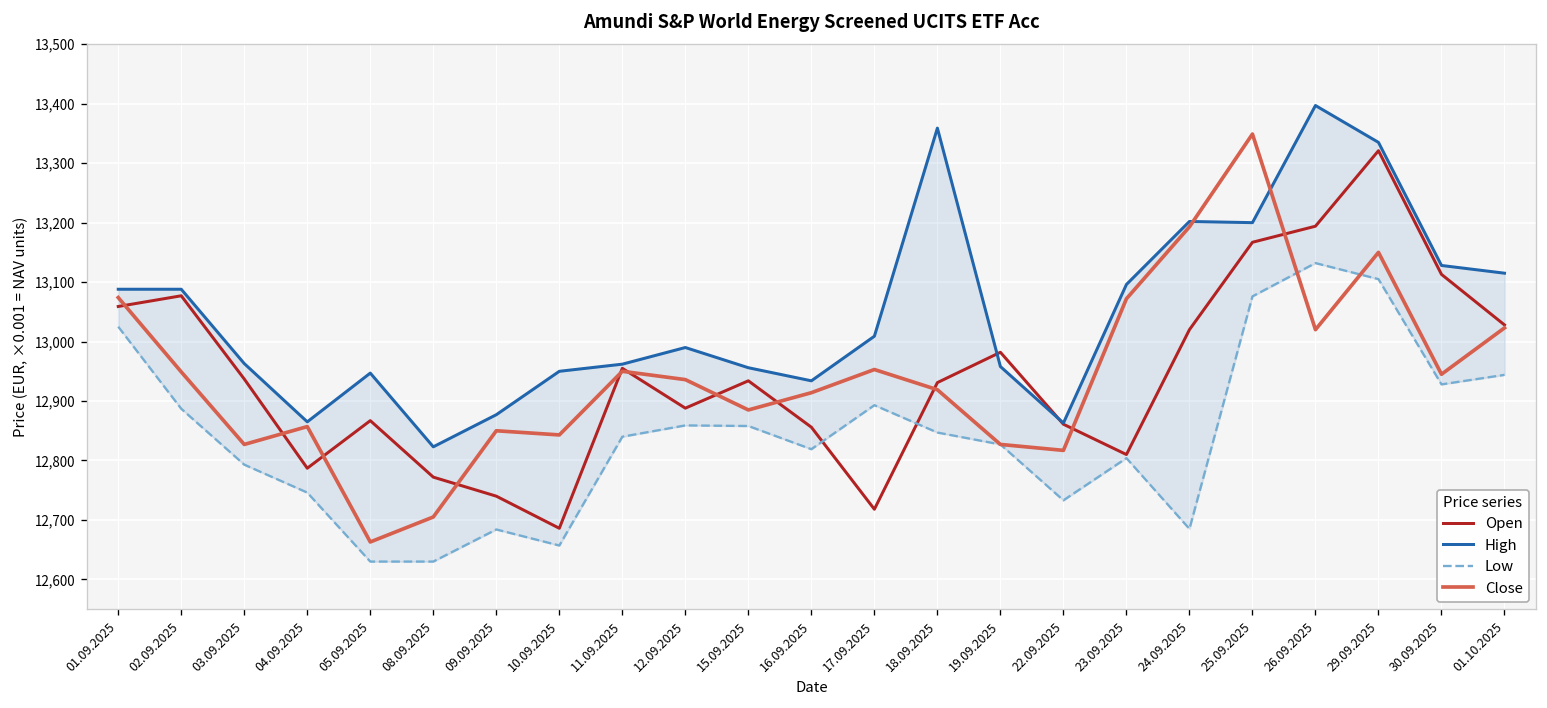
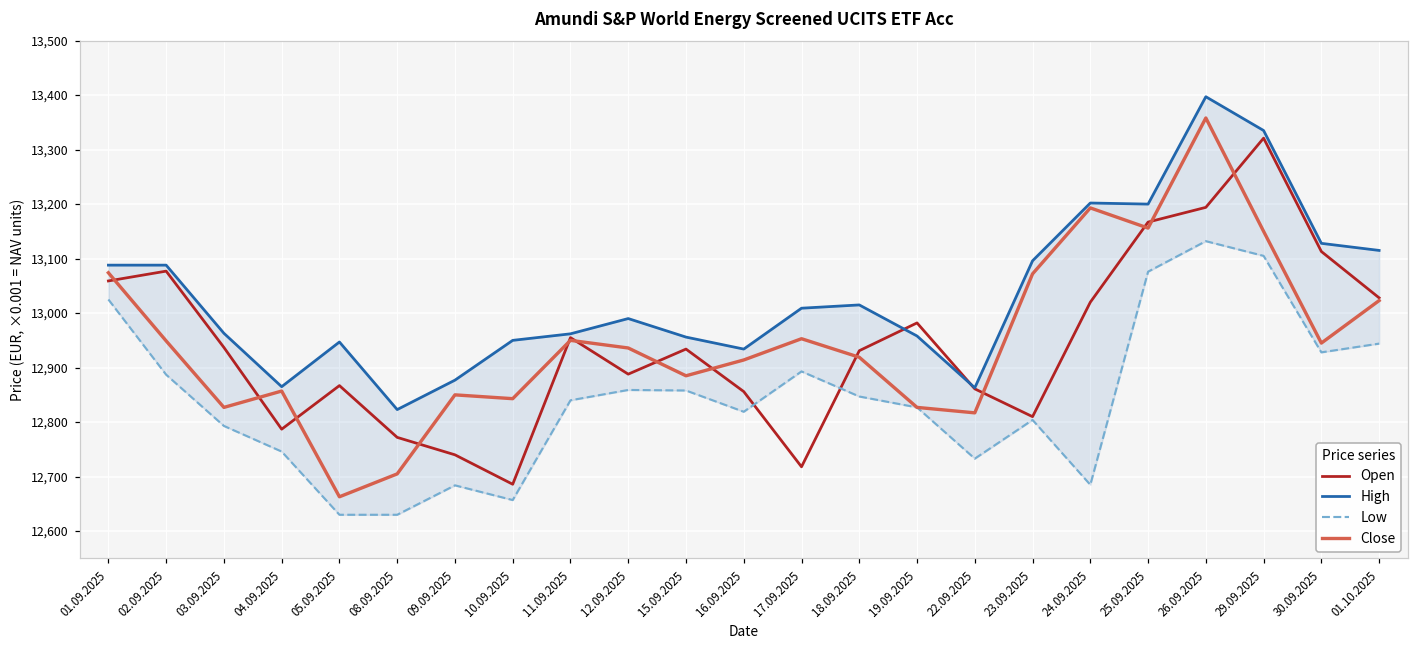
High, 18.09.2025: 13,360 -> 13,020
Close, 25.09.2025: 13,350 -> 13,160
Close, 26.09.2025: 13,020 -> 13,360
